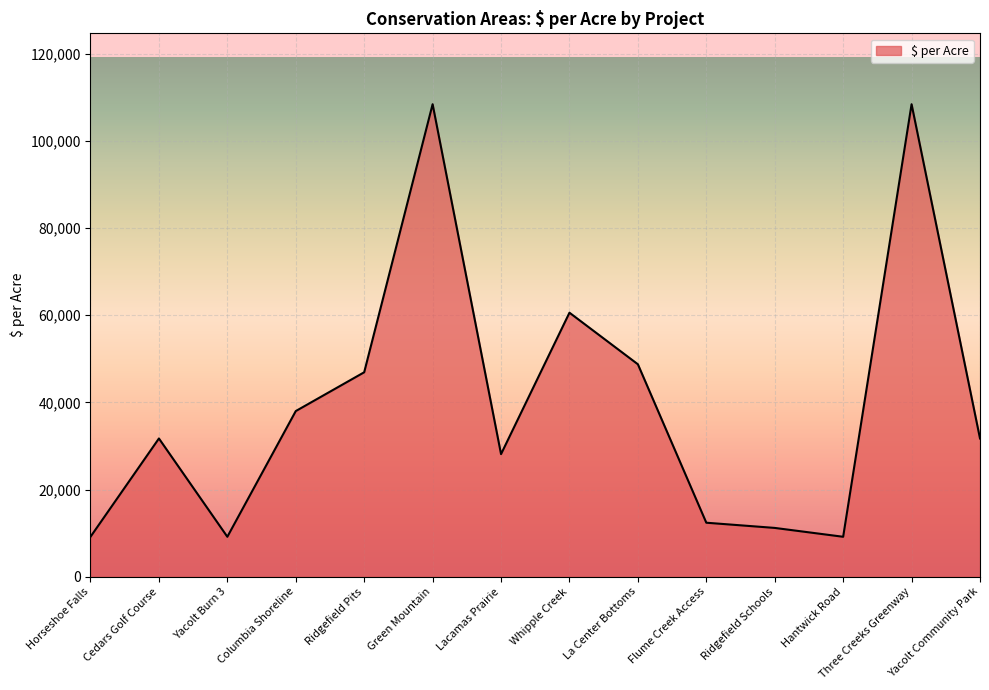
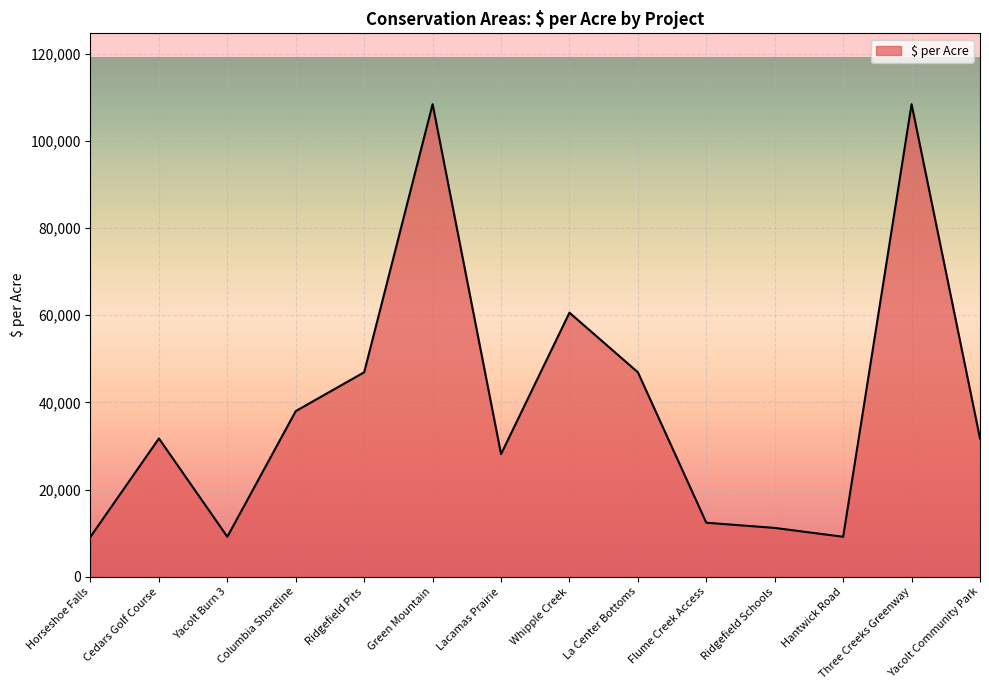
La Center Bottoms: 49,000 -> 47,000
